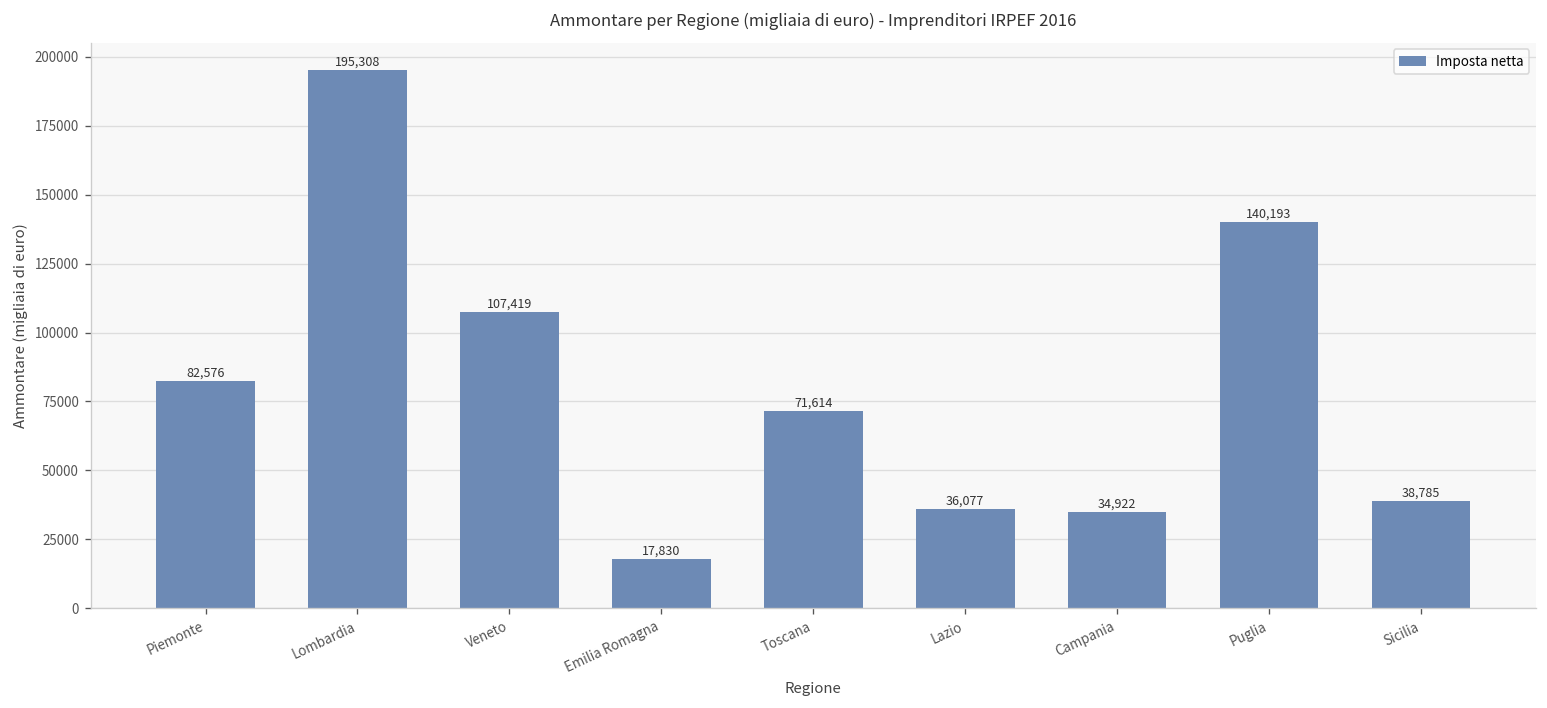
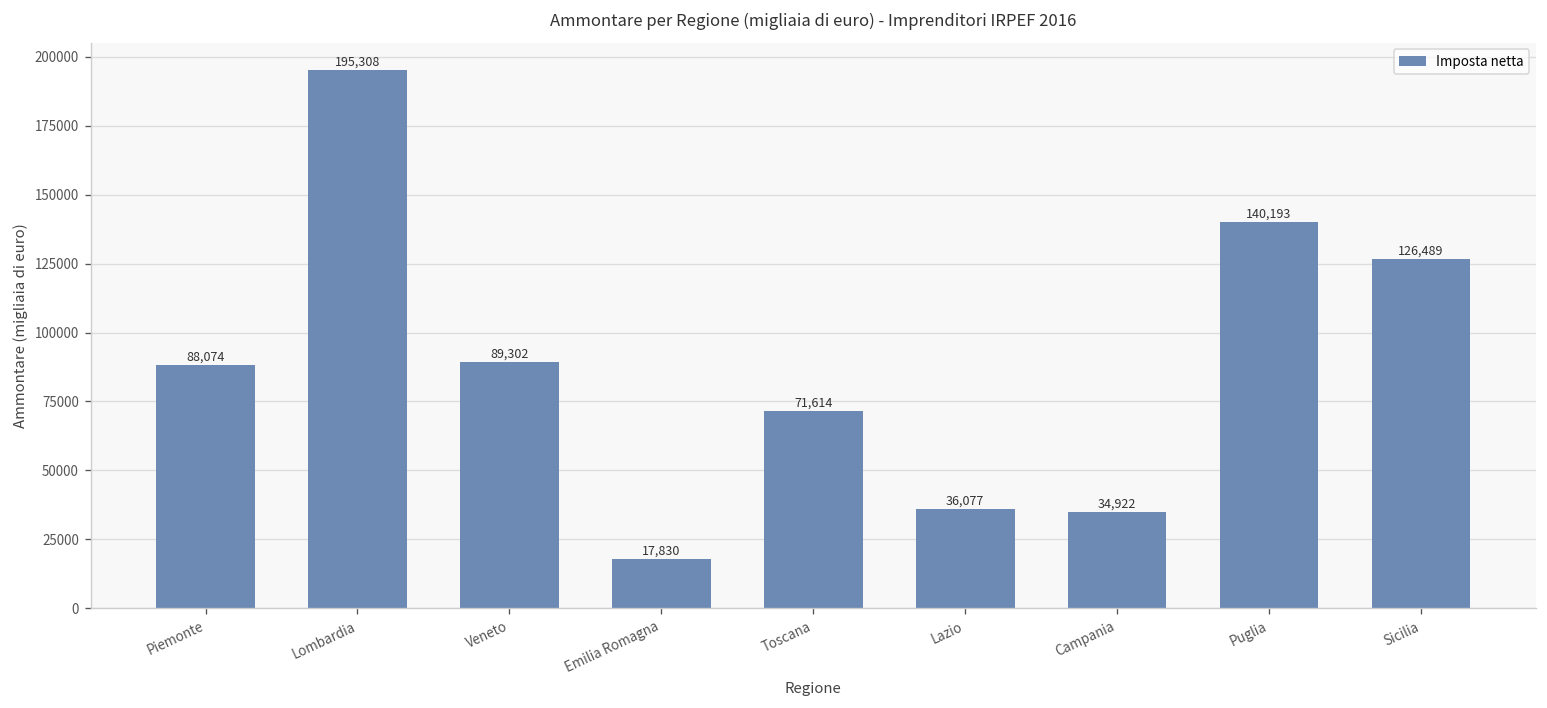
Piemonte: 82,576 -> 88,074
Veneto: 107,419 -> 89,302
Sicilia: 38,785 -> 126,489
